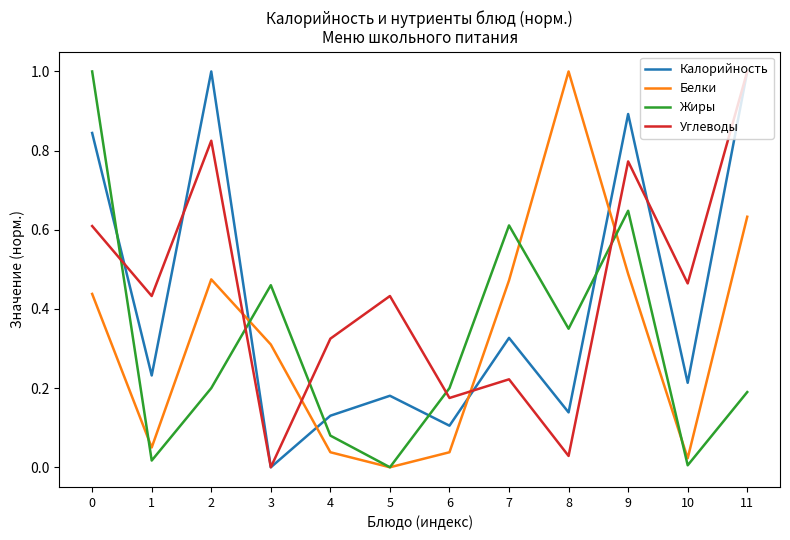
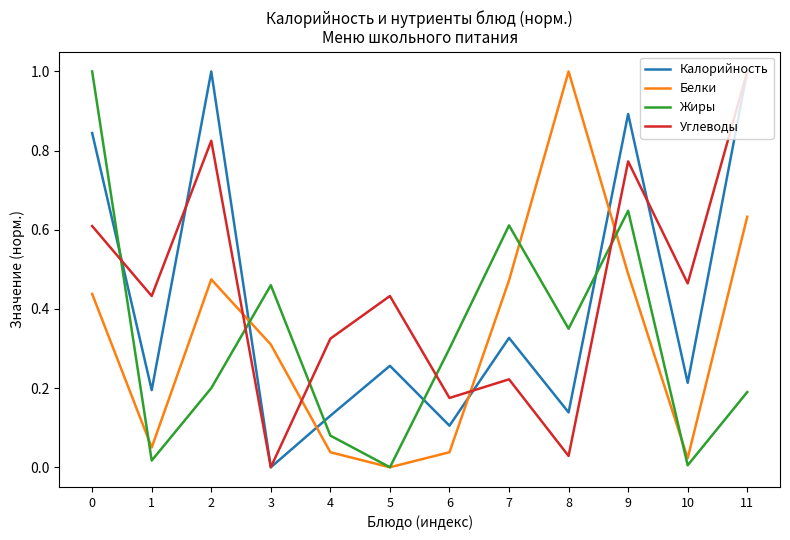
Калорийность, 1: 0.23 -> 0.19
Калорийность, 5: 0.18 -> 0.26
Жиры, 6: 0.20 -> 0.30
